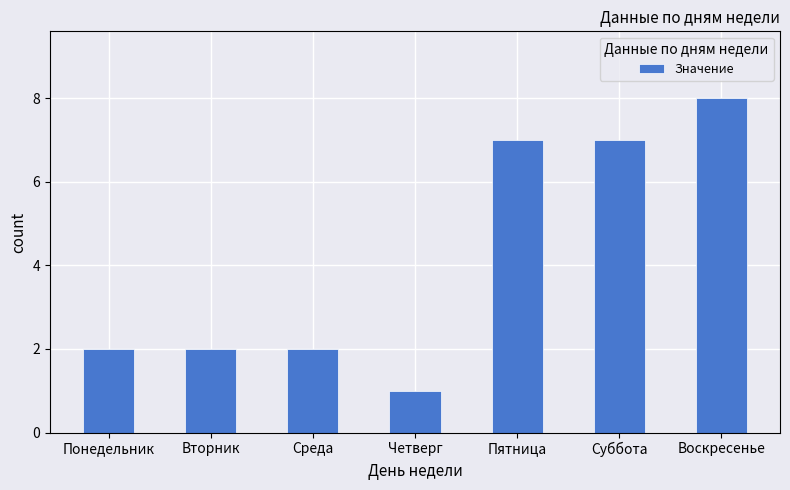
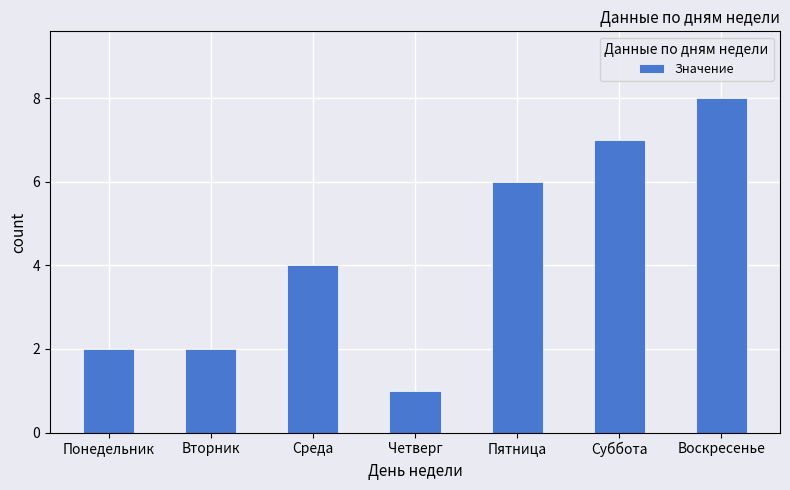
Среда: 2 -> 4
Пятница: 7 -> 6
